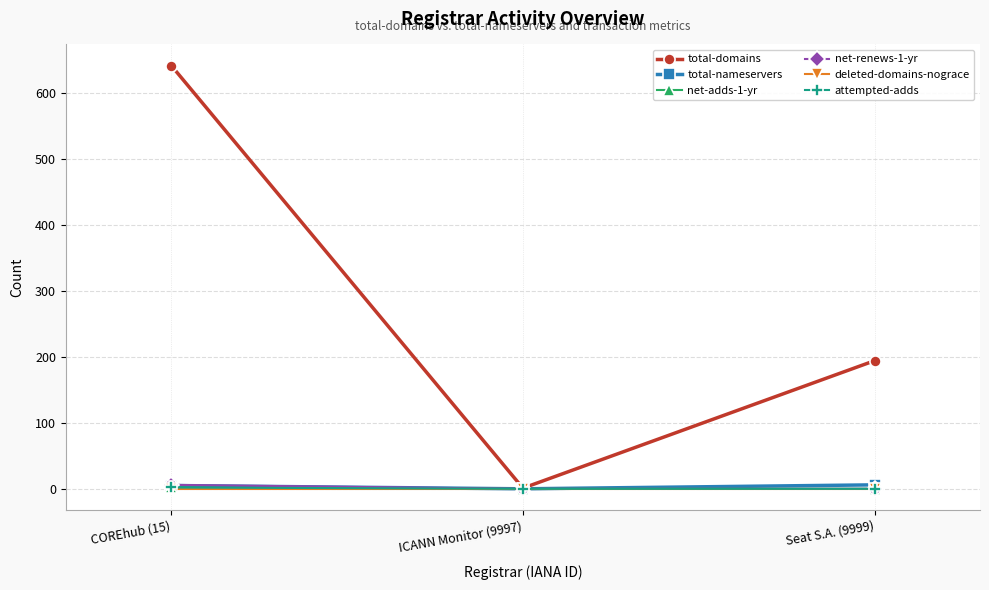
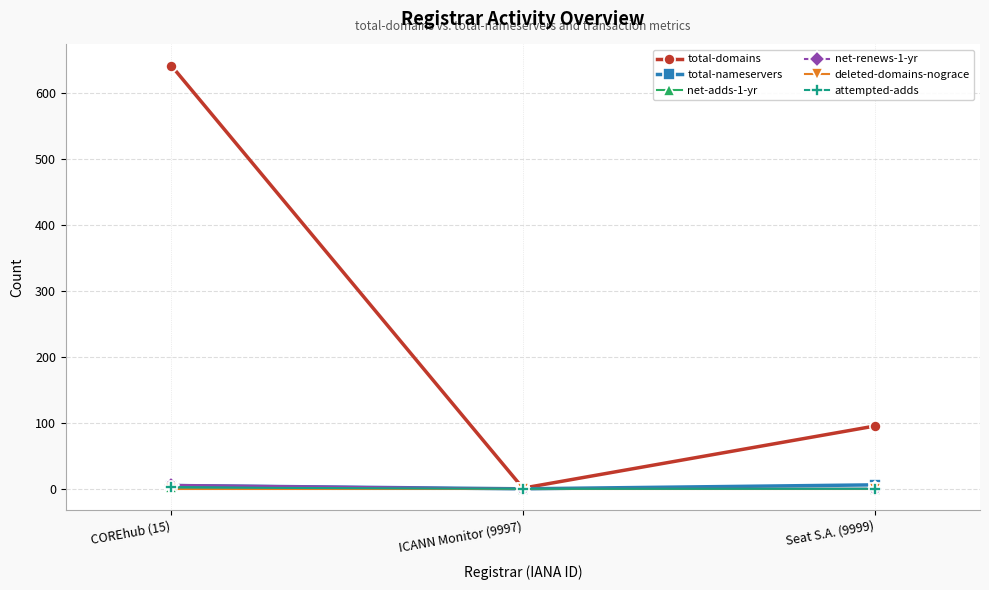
total-domains, Seat S.A. (9999): 190 -> 100
